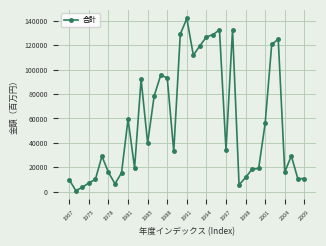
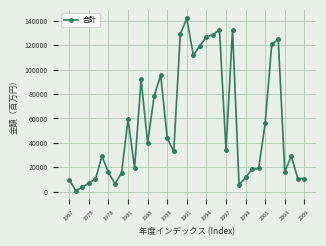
1988: 93000 -> 44000
